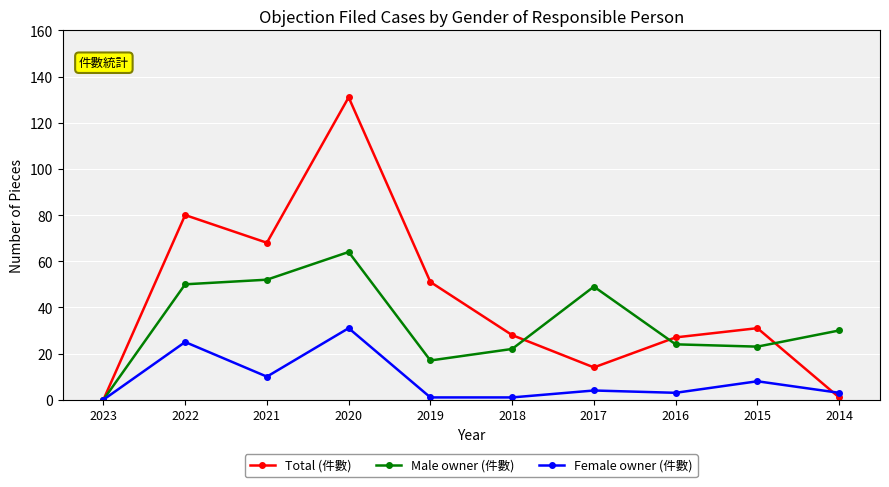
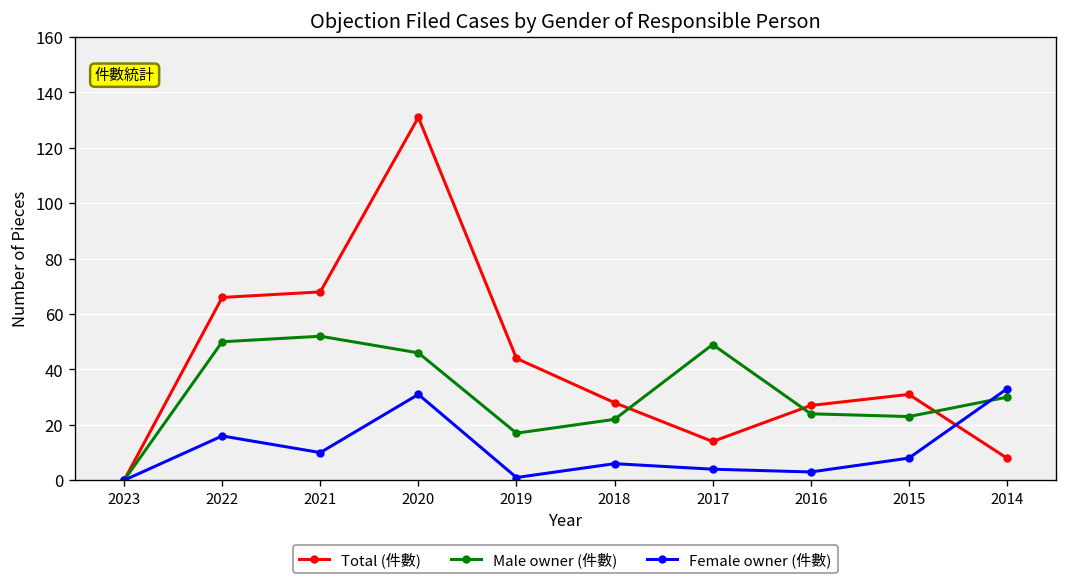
Total (件數), 2022: 80 -> 66
Female owner (件數), 2022: 25 -> 16
Male owner (件數), 2020: 64 -> 46
Total (件數), 2019: 51 -> 44
Female owner (件數), 2018: 1 -> 6
Total (件數), 2014: 1 -> 8
Female owner (件數), 2014: 3 -> 33
